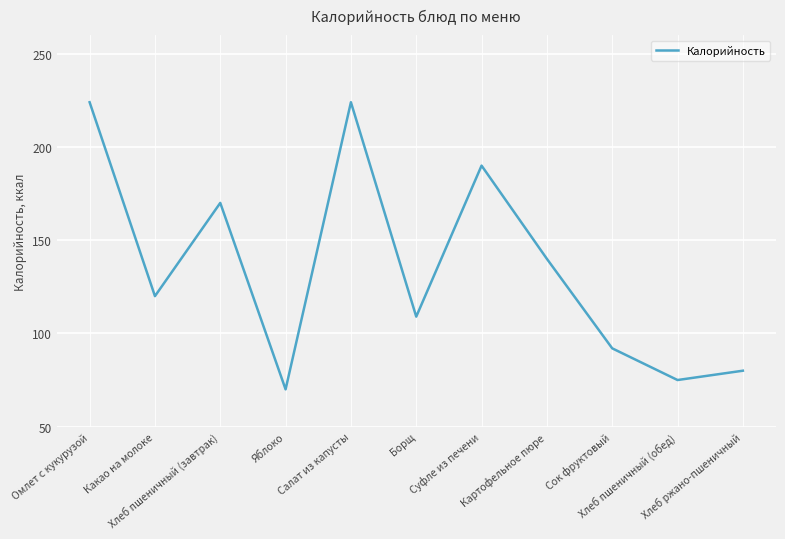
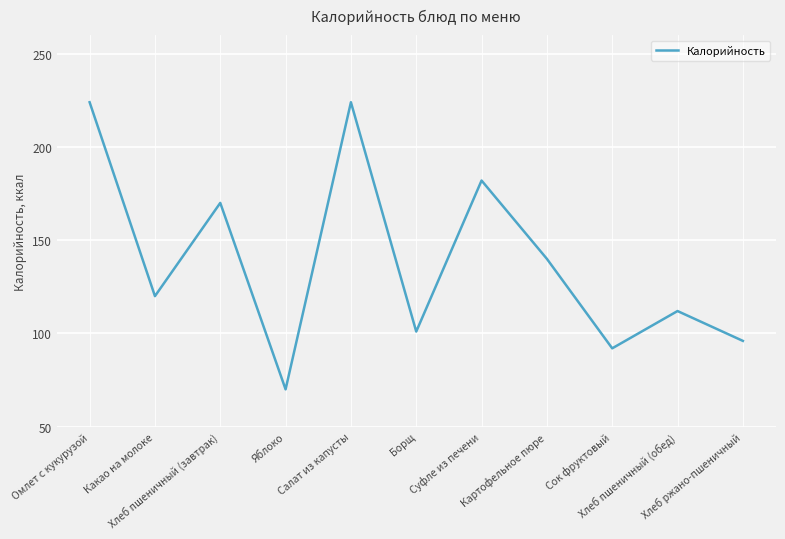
Борщ: 109 -> 101
Суфле из печени: 190 -> 182
Хлеб пшеничный (обед): 75 -> 112
Хлеб ржано-пшеничный: 80 -> 96
